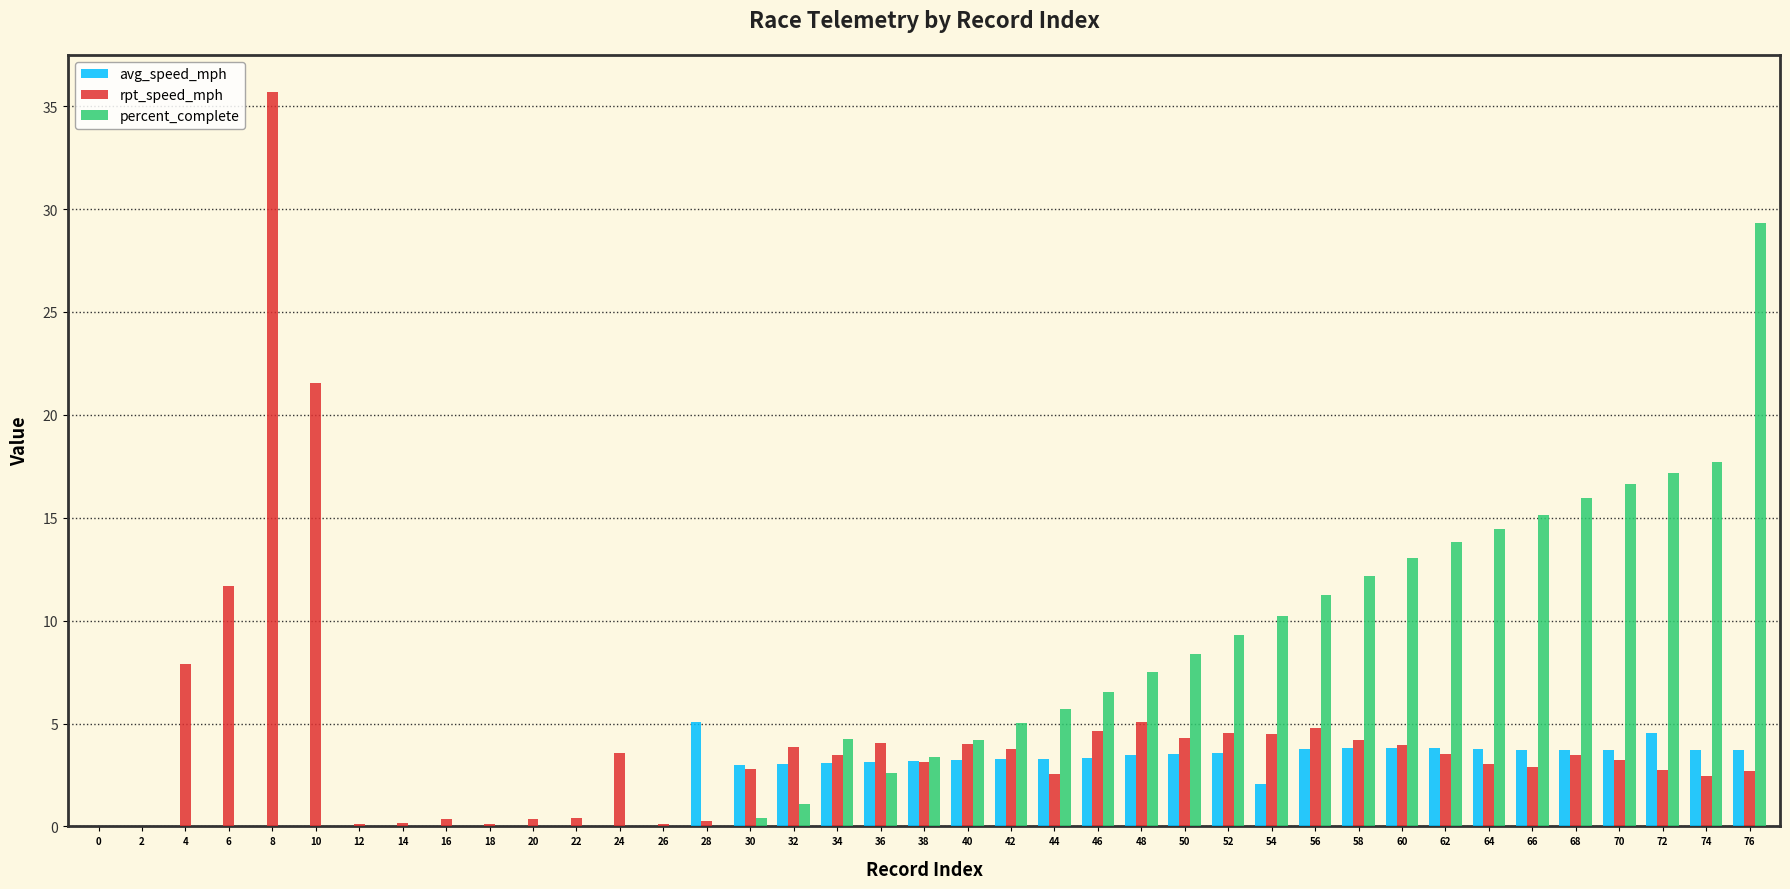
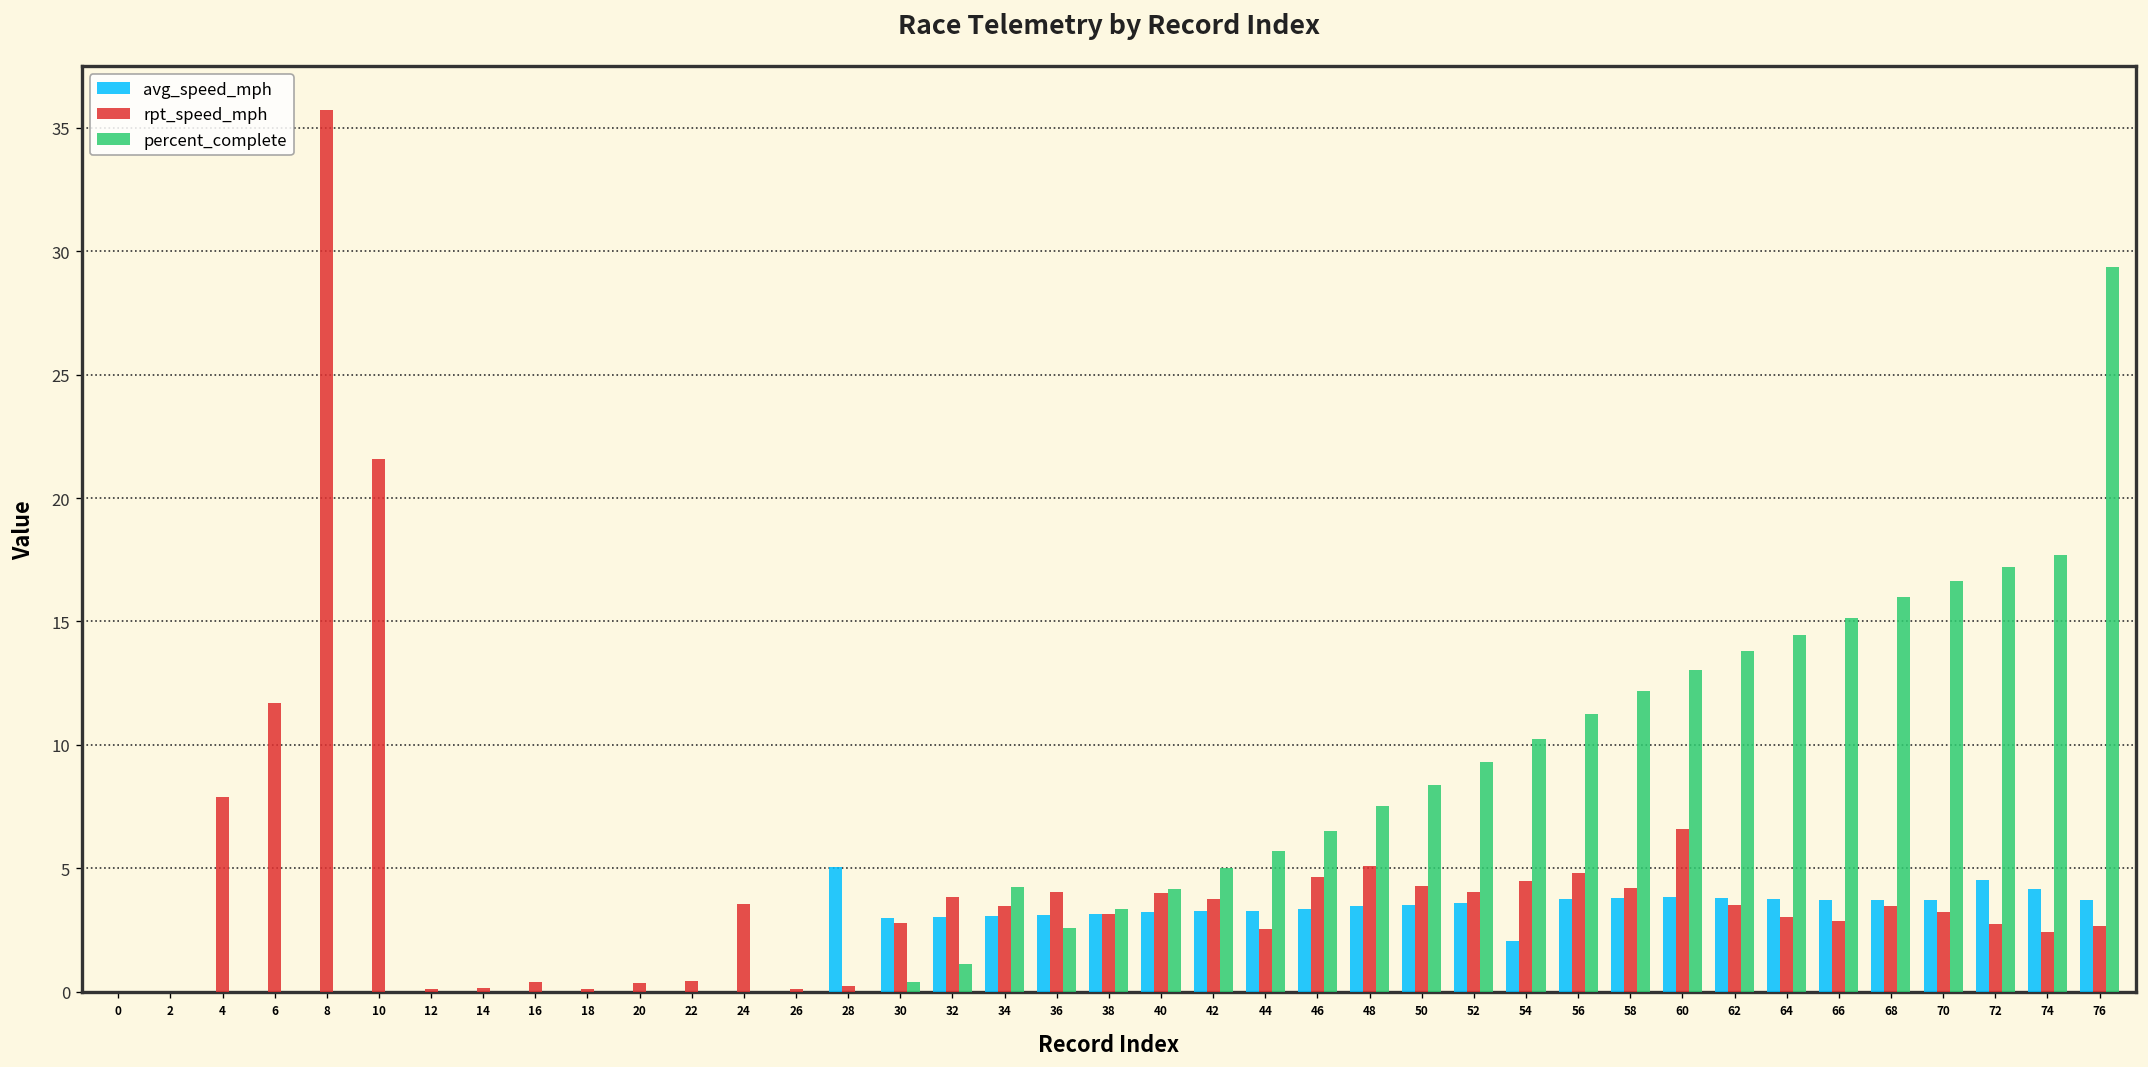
rpt_speed_mph, 52: 4.5 -> 4.0
rpt_speed_mph, 60: 3.9 -> 6.6
avg_speed_mph, 74: 3.7 -> 4.2
